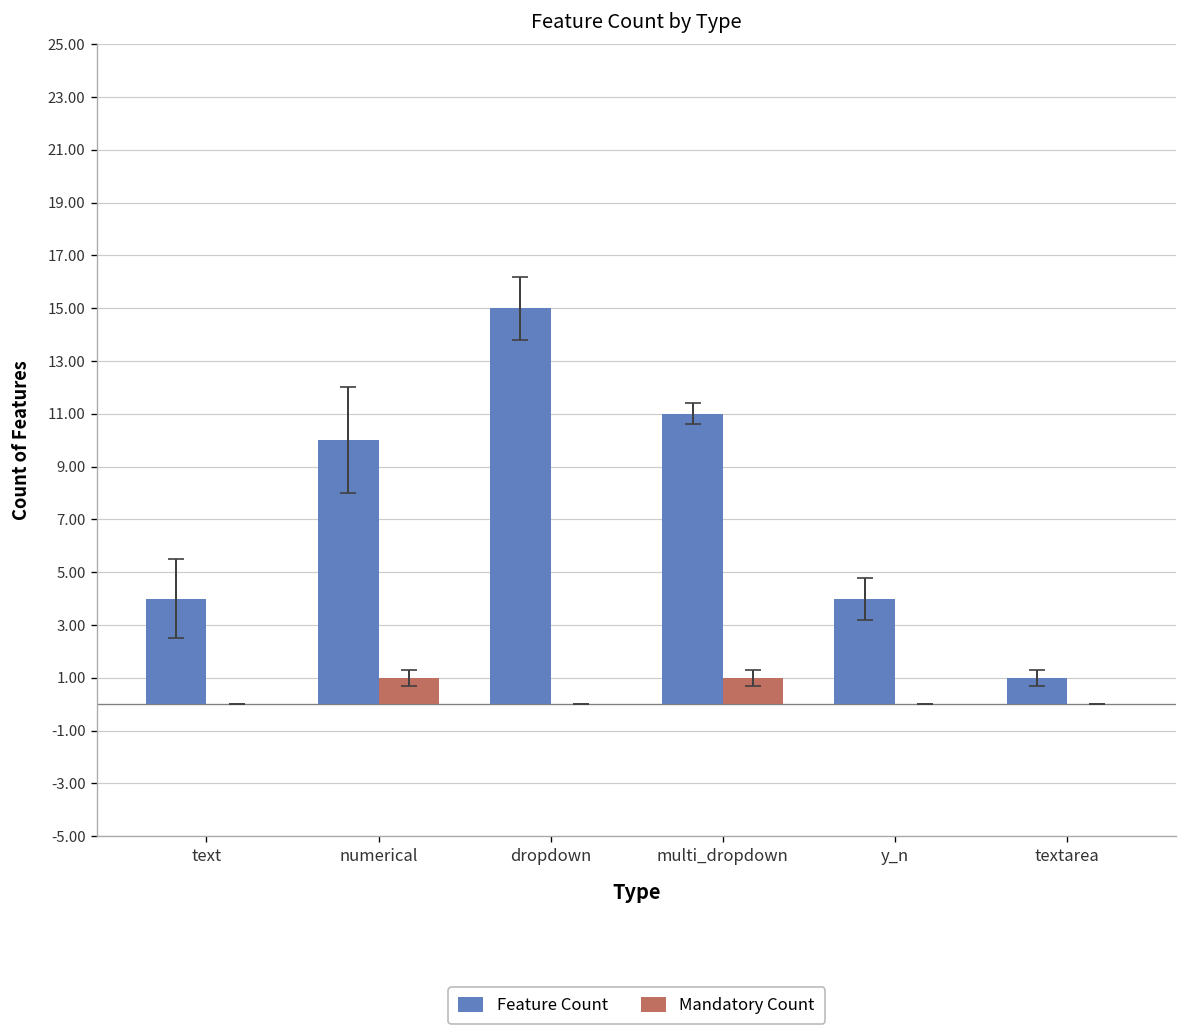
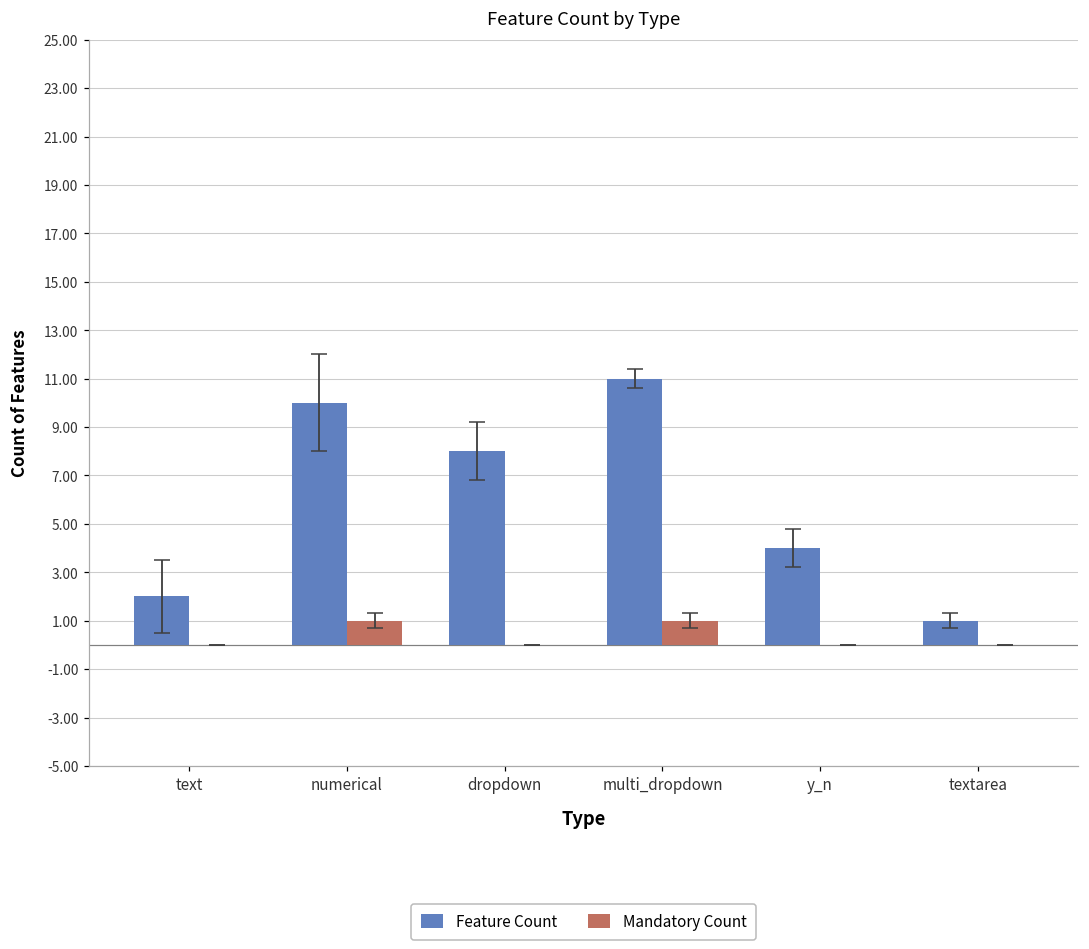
Feature Count, text: 4 -> 2
Feature Count, dropdown: 15 -> 8
